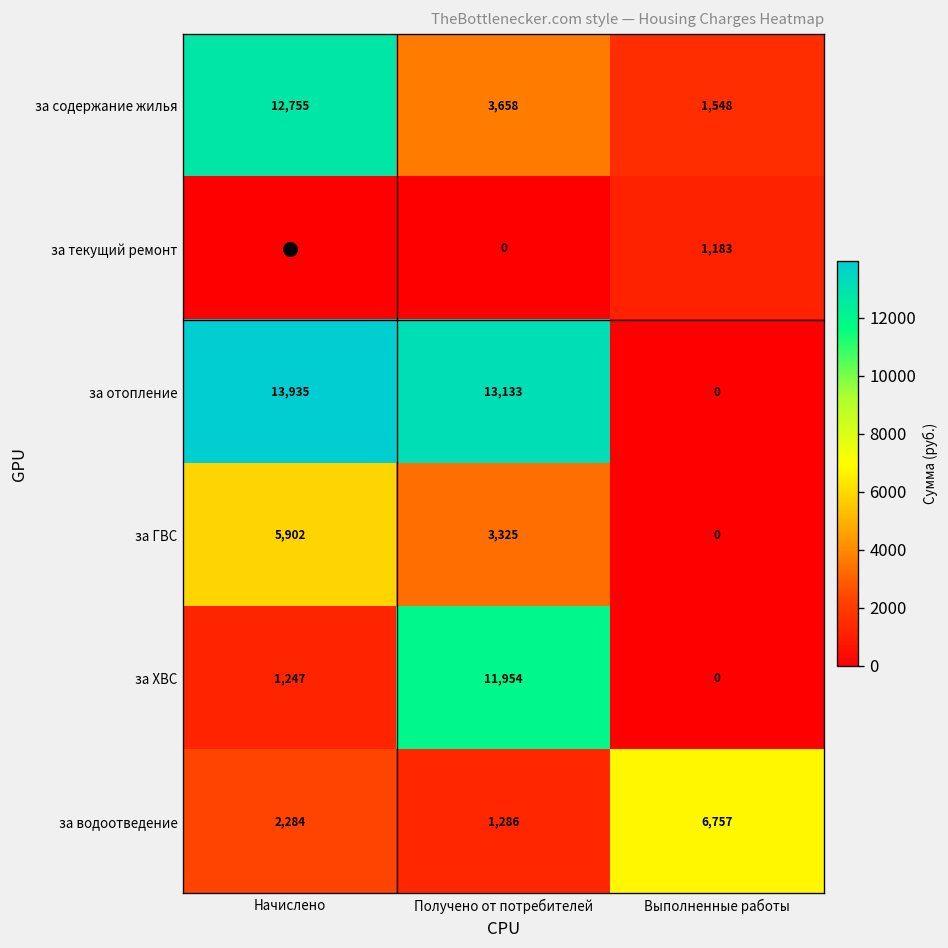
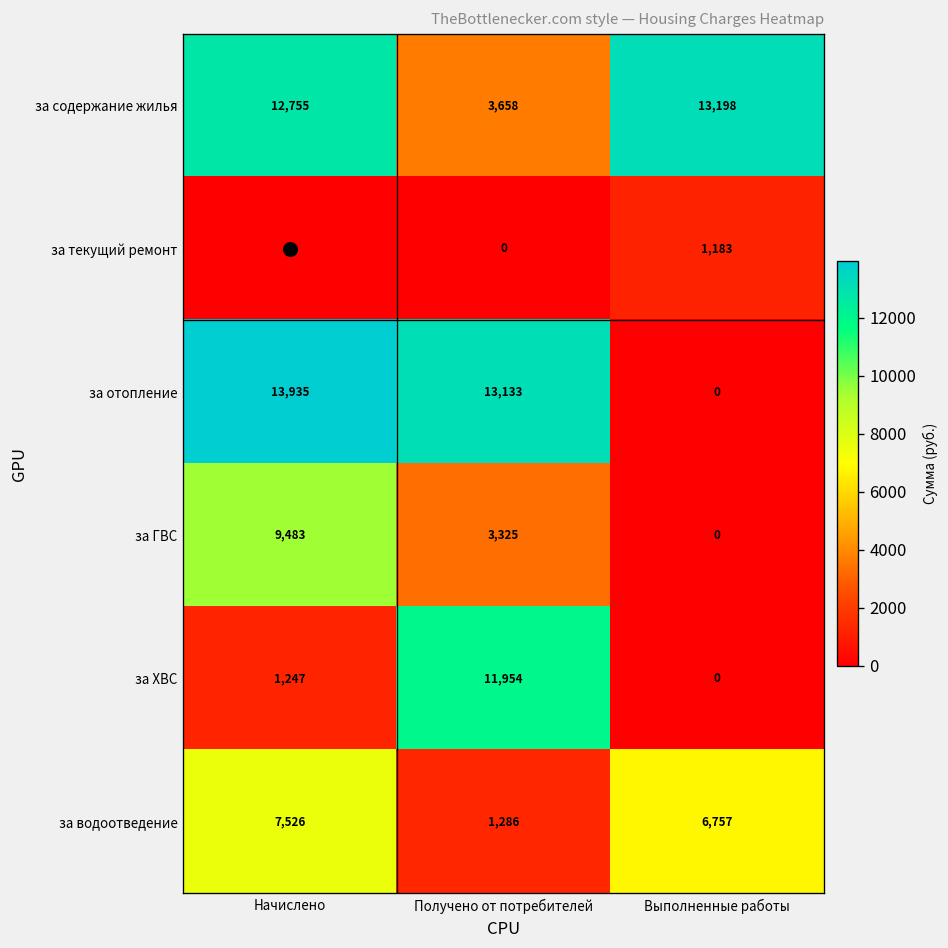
за содержание жилья, Выполненные работы: 1,548 -> 13,198
за ГВС, Начислено: 5,902 -> 9,483
за водоотведение, Начислено: 2,284 -> 7,526
